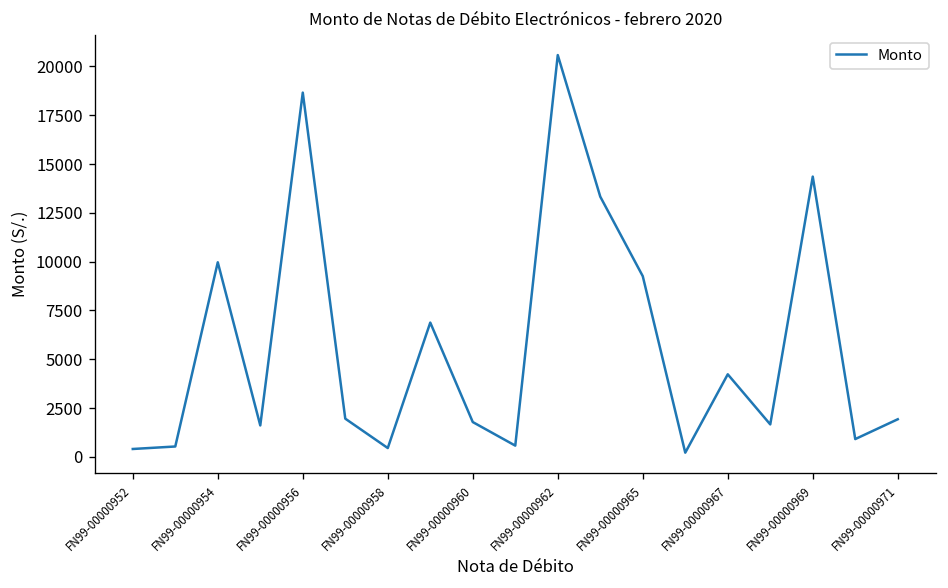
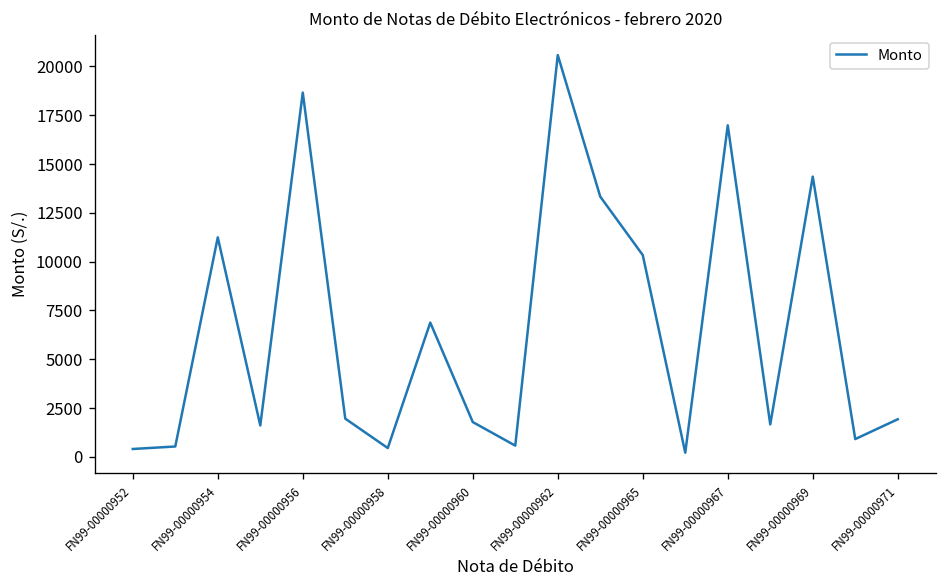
FN99-00000954: 10000 -> 11200
FN99-00000965: 9300 -> 10300
FN99-00000967: 4200 -> 17000
